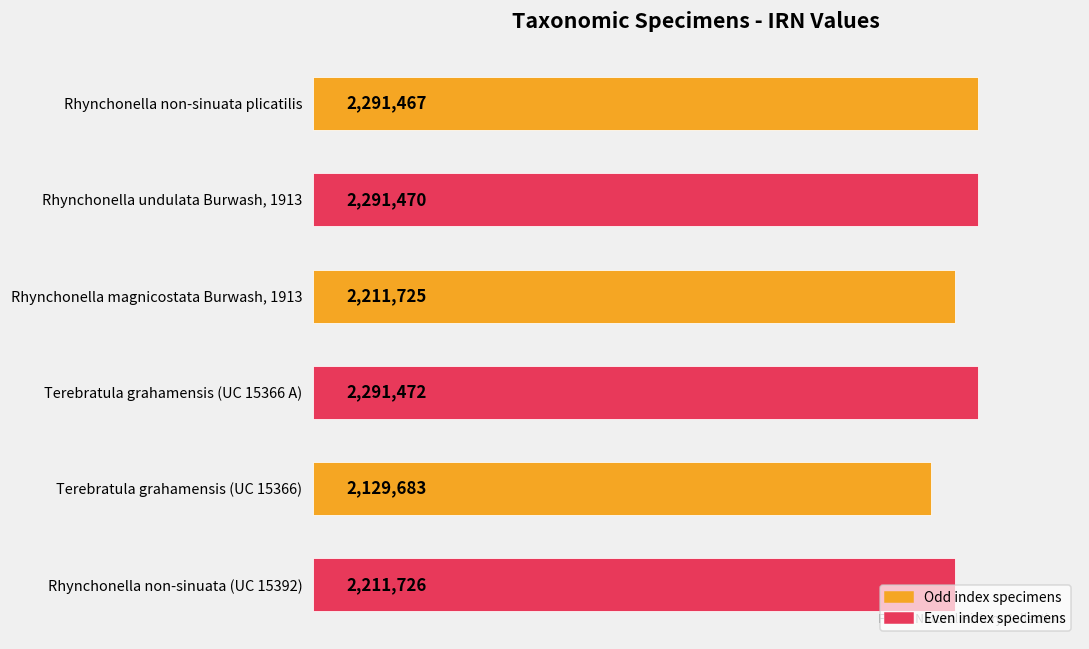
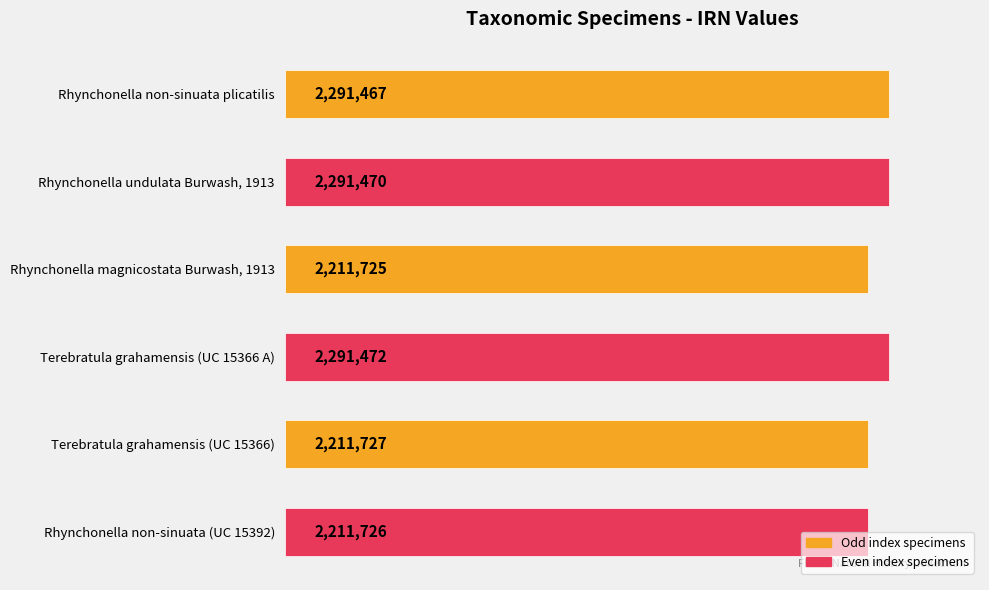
Terebratula grahamensis (UC 15366): 2,129,683 -> 2,211,727
